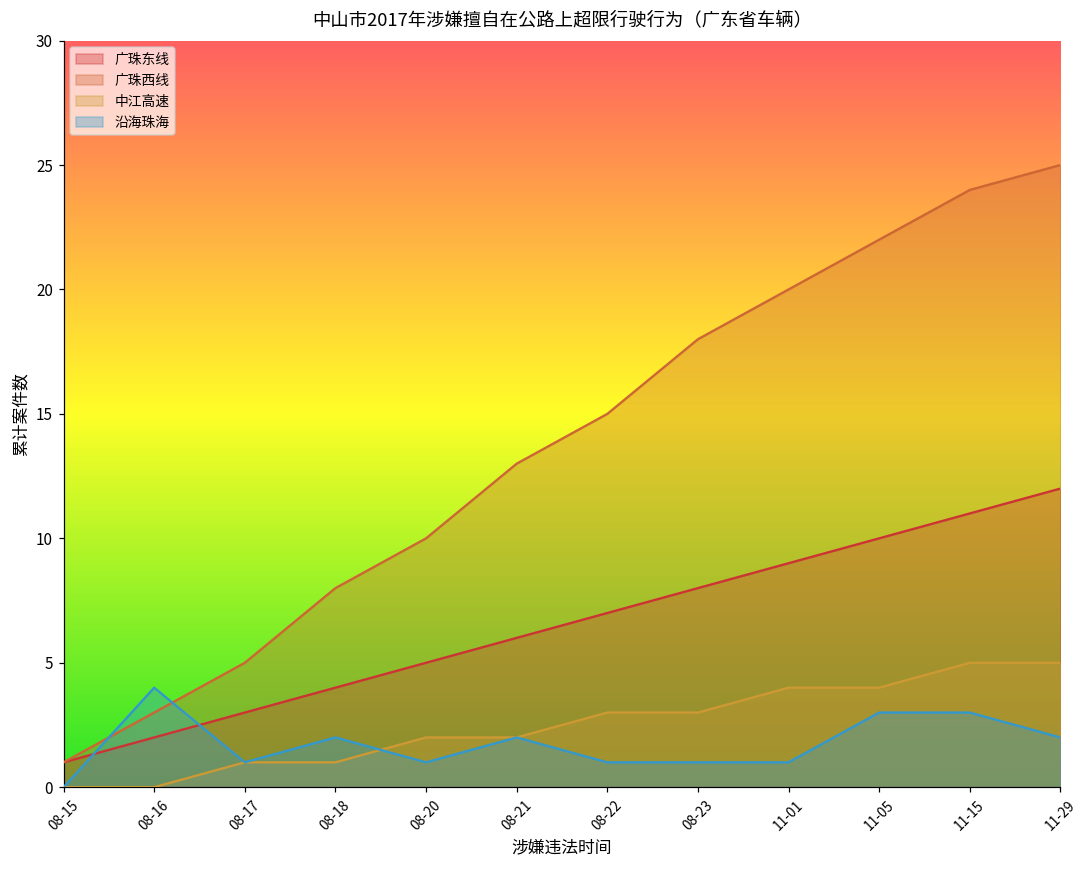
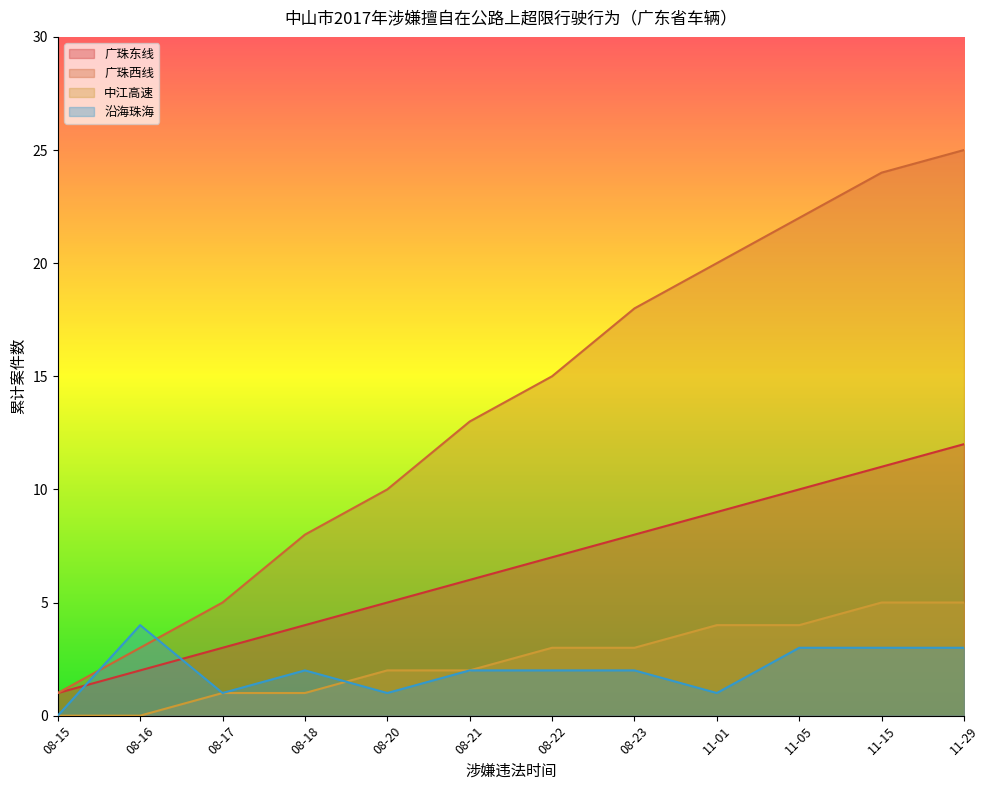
沿海珠海, 08-22: 1 -> 2
沿海珠海, 08-23: 1 -> 2
沿海珠海, 11-29: 2 -> 3
